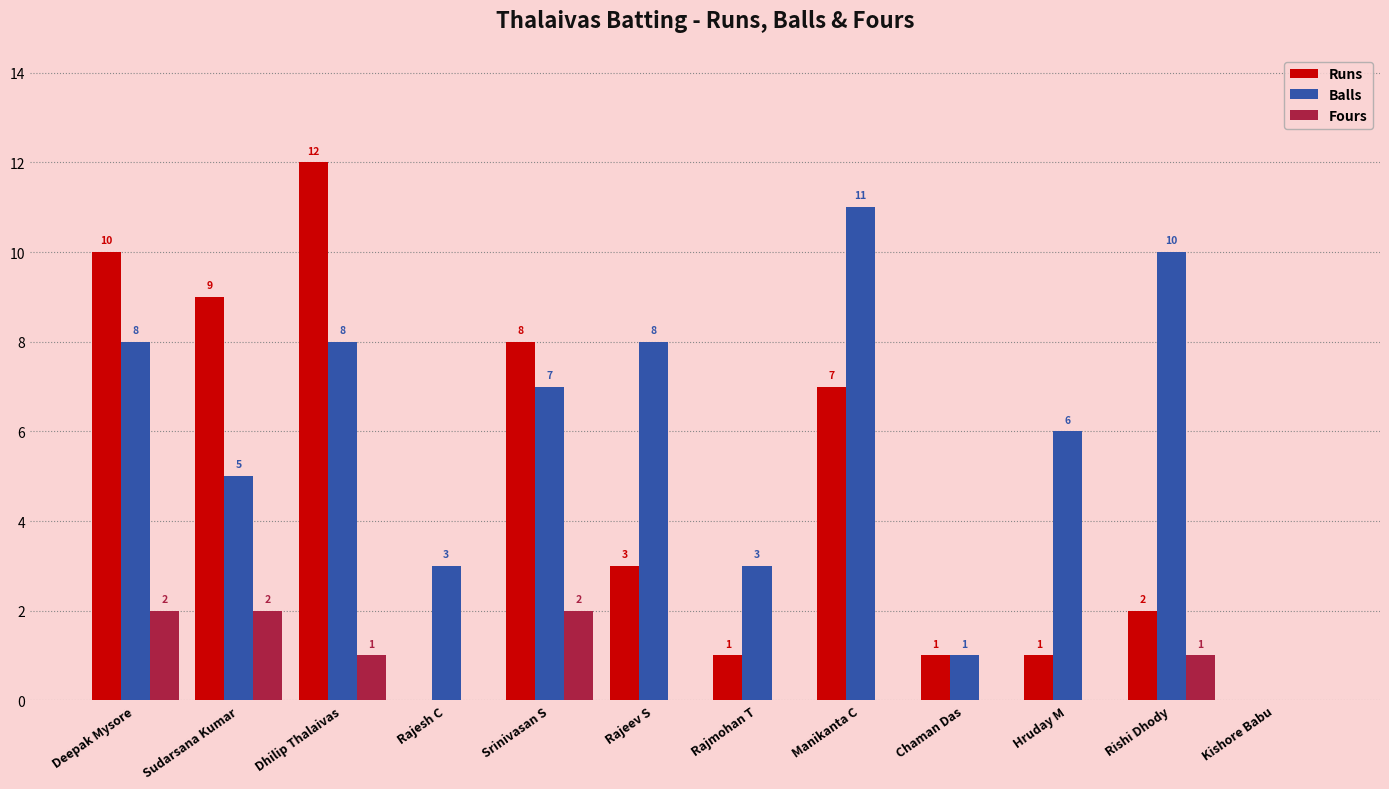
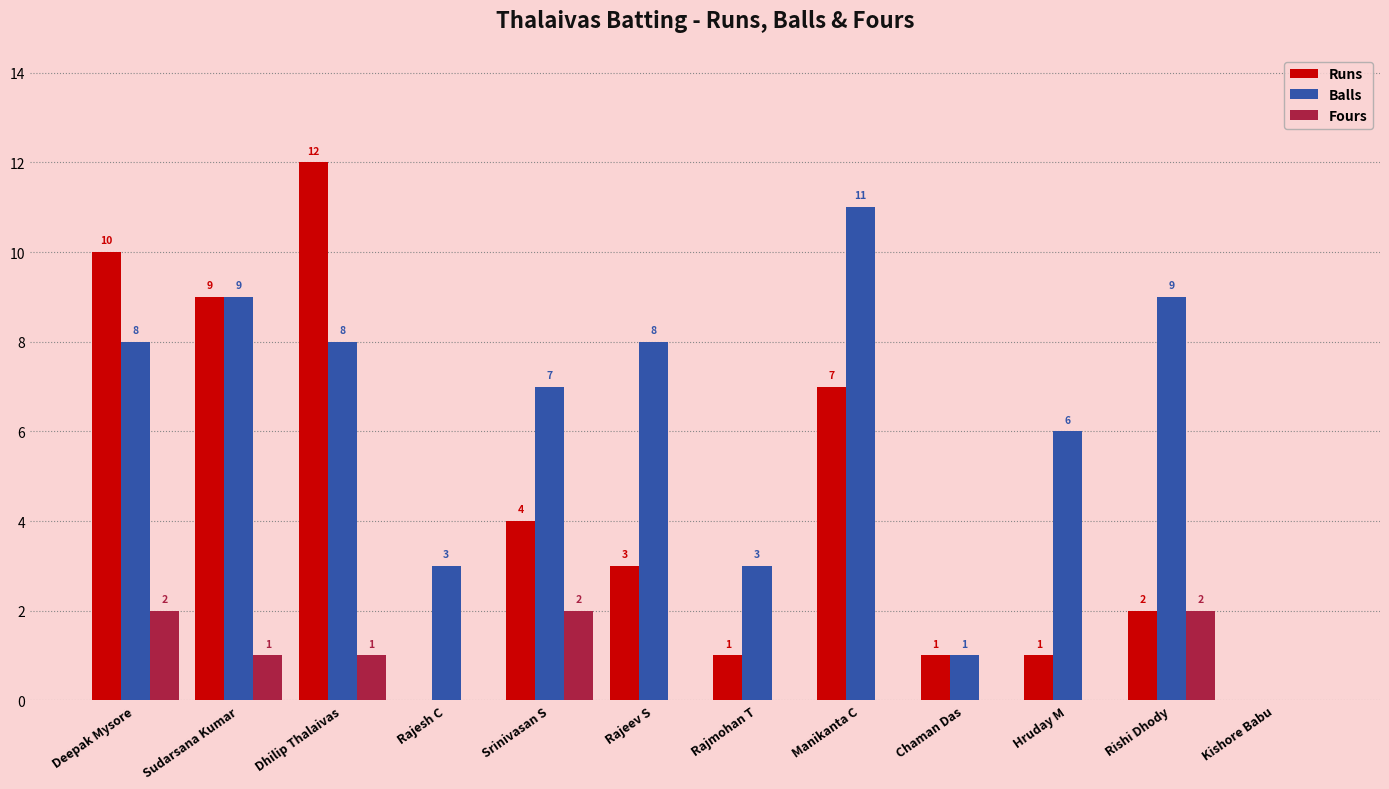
Balls, Sudarsana Kumar: 5 -> 9
Fours, Sudarsana Kumar: 2 -> 1
Runs, Srinivasan S: 8 -> 4
Balls, Rishi Dhody: 10 -> 9
Fours, Rishi Dhody: 1 -> 2
